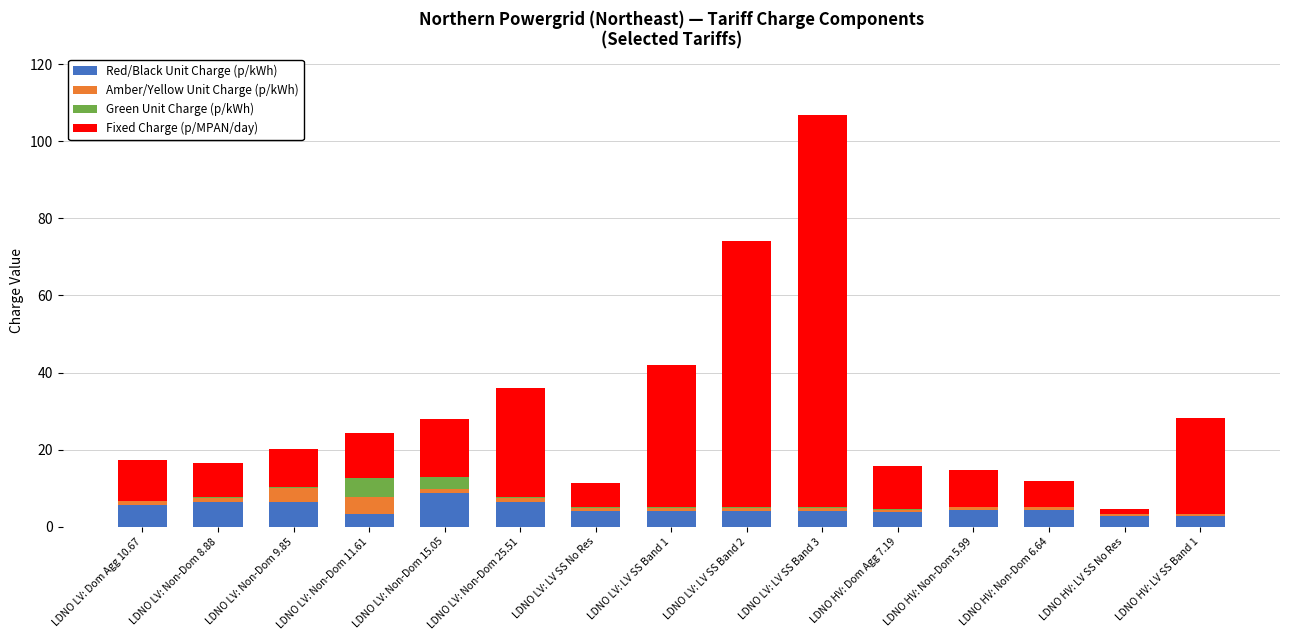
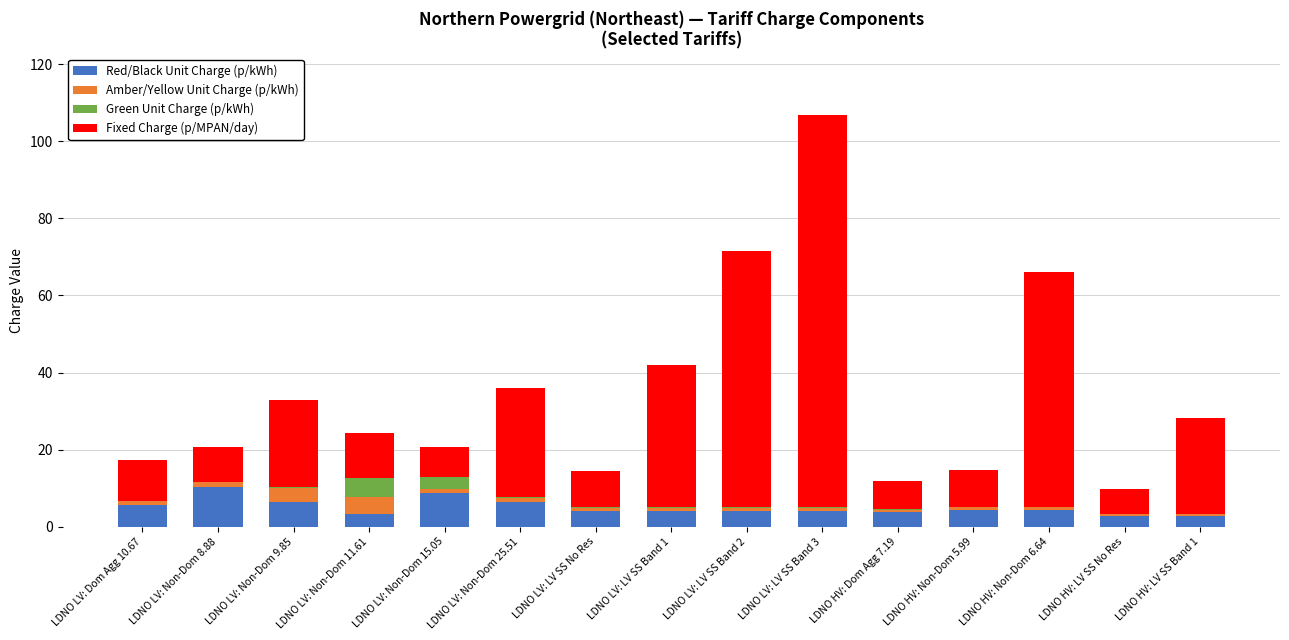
Red/Black Unit Charge (p/kWh), LDNO LV: Non-Dom 8.88: 6 -> 10
Fixed Charge (p/MPAN/day), LDNO LV: Non-Dom 9.85: 10 -> 23
Fixed Charge (p/MPAN/day), LDNO LV: Non-Dom 15.05: 15 -> 8
Fixed Charge (p/MPAN/day), LDNO LV: LV SS No Res: 6 -> 9
Fixed Charge (p/MPAN/day), LDNO LV: LV SS Band 2: 69 -> 66
Fixed Charge (p/MPAN/day), LDNO HV: Dom Agg 7.19: 11 -> 7
Fixed Charge (p/MPAN/day), LDNO HV: Non-Dom 6.64: 7 -> 61
Fixed Charge (p/MPAN/day), LDNO HV: LV SS No Res: 1 -> 6
